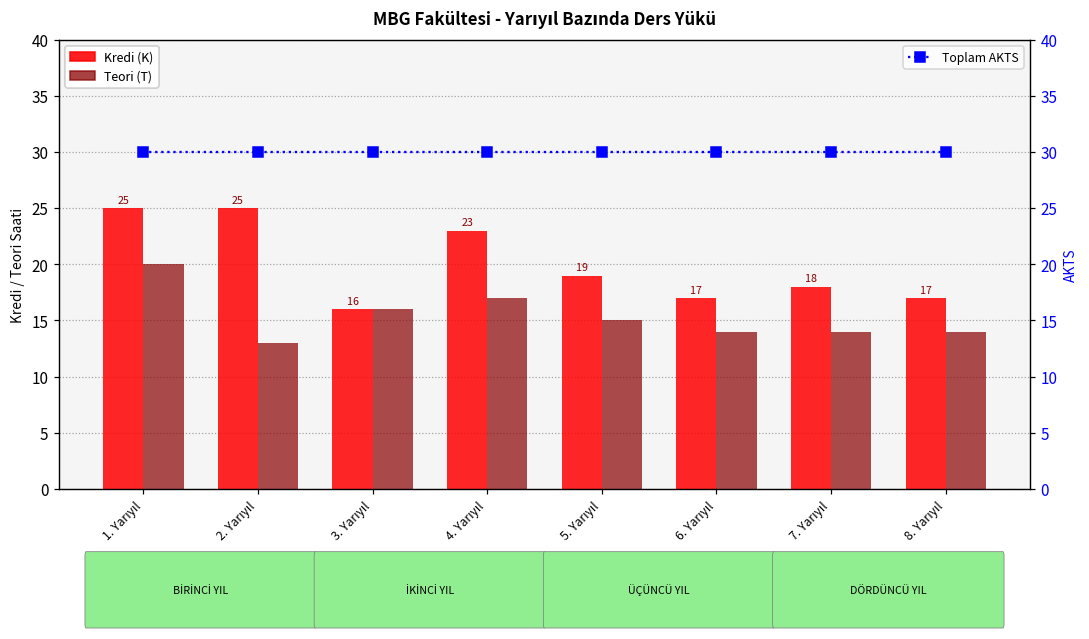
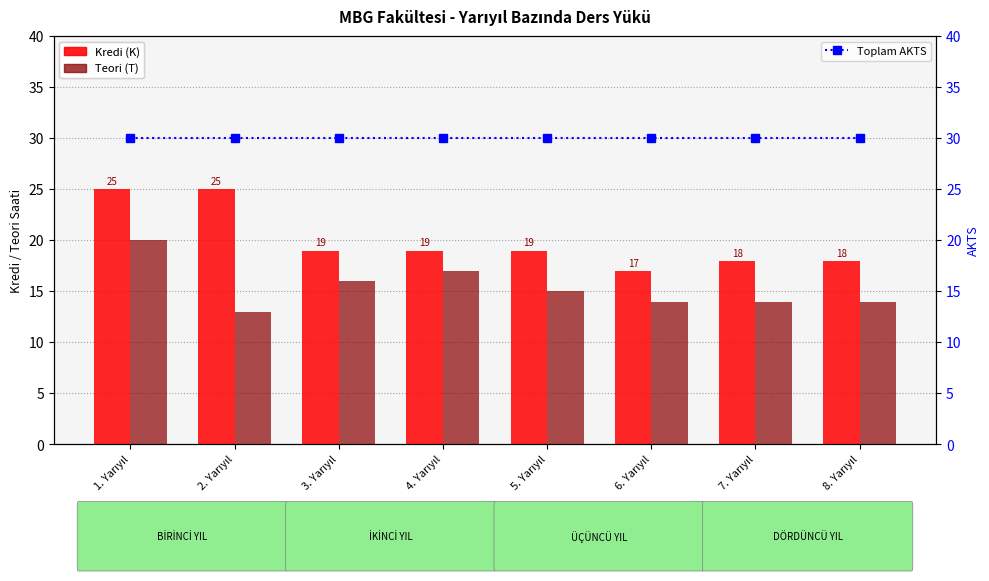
Kredi (K), 3. Yarıyıl: 16 -> 19
Kredi (K), 4. Yarıyıl: 23 -> 19
Kredi (K), 8. Yarıyıl: 17 -> 18
